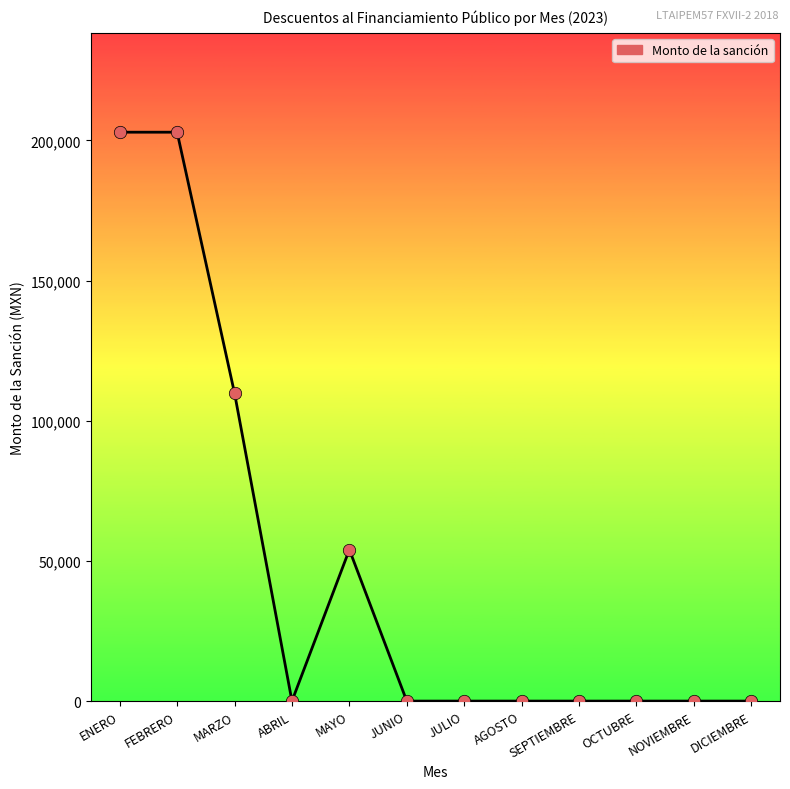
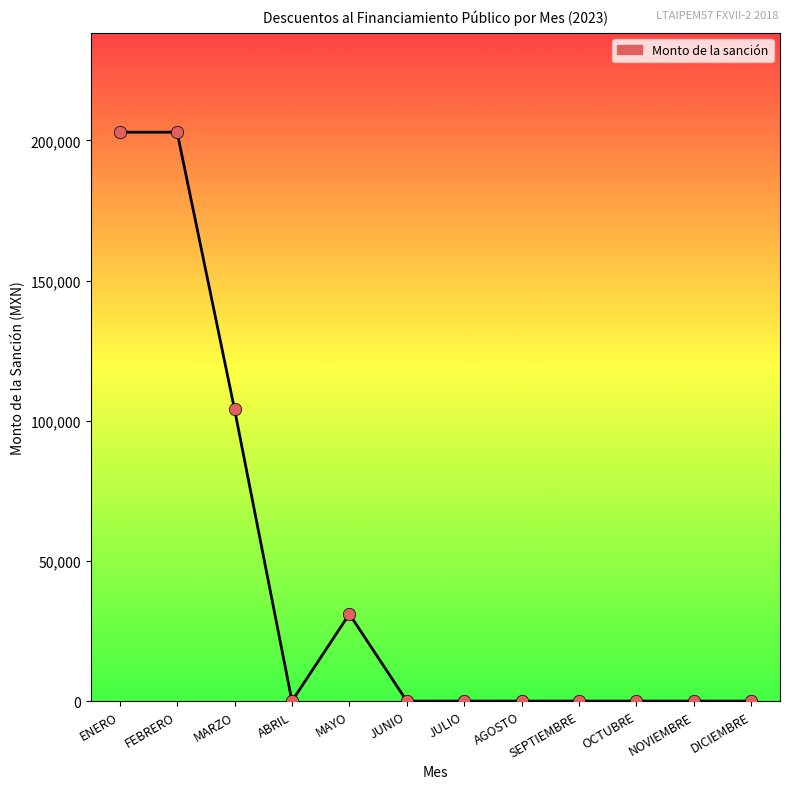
MARZO: 110,000 -> 104,000
MAYO: 54,000 -> 31,000
